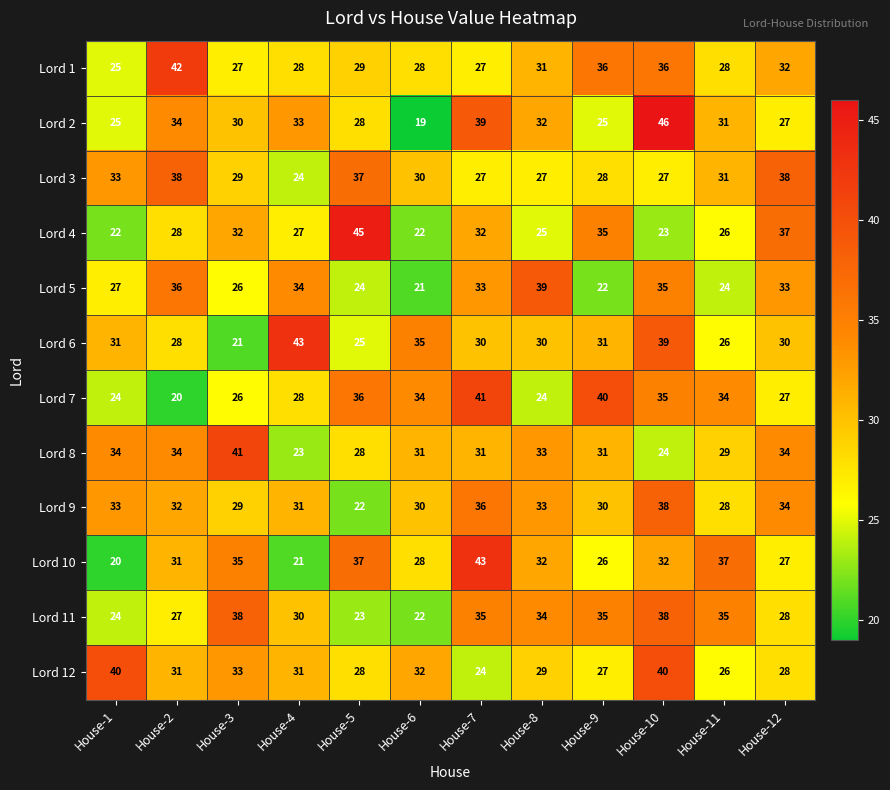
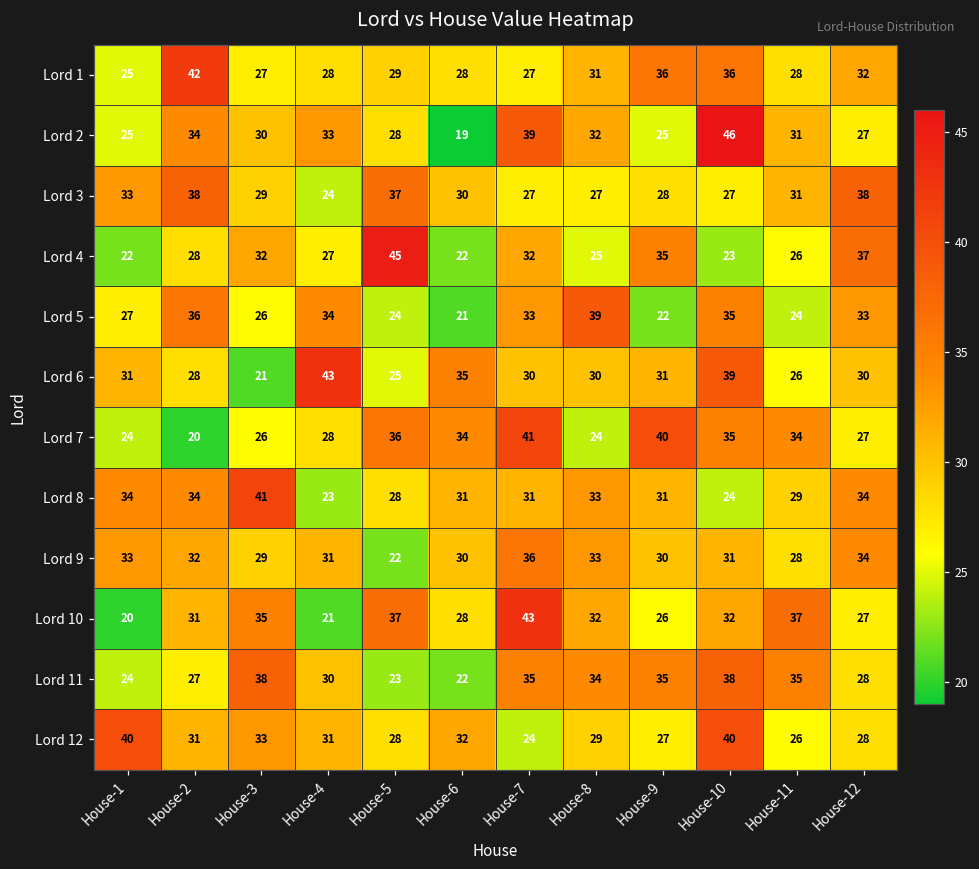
Lord 9, House-10: 38 -> 31
